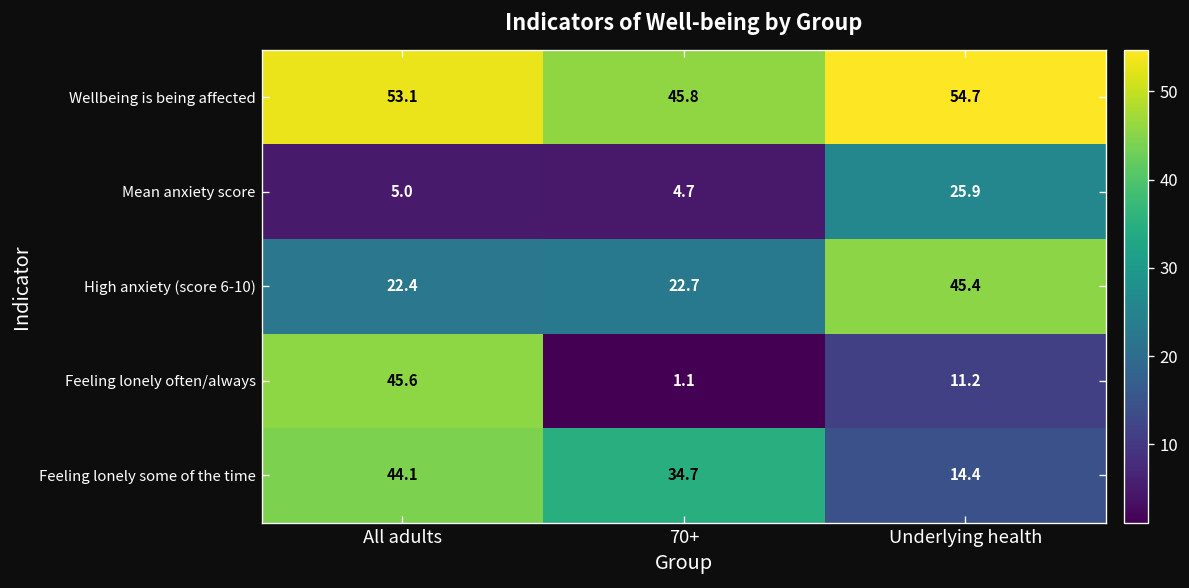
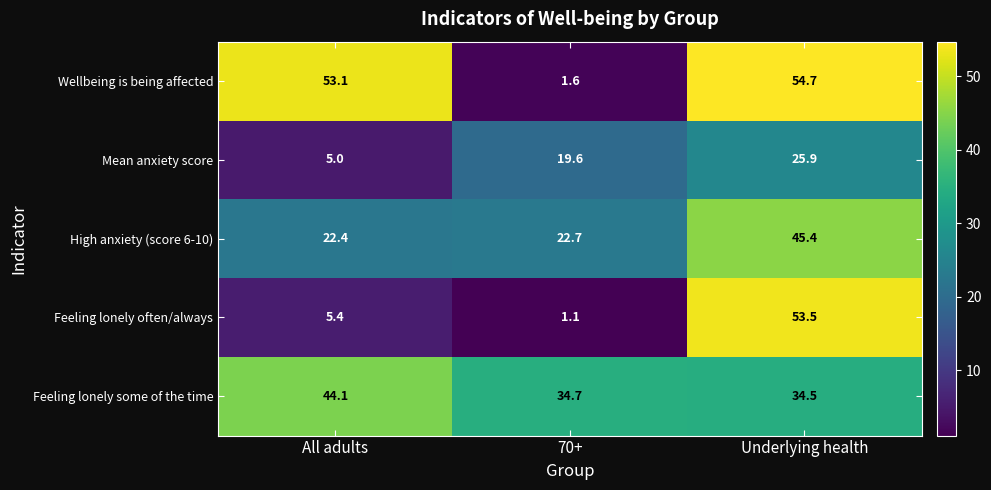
Wellbeing is being affected, 70+: 45.8 -> 1.6
Mean anxiety score, 70+: 4.7 -> 19.6
Feeling lonely often/always, All adults: 45.6 -> 5.4
Feeling lonely often/always, Underlying health: 11.2 -> 53.5
Feeling lonely some of the time, Underlying health: 14.4 -> 34.5
